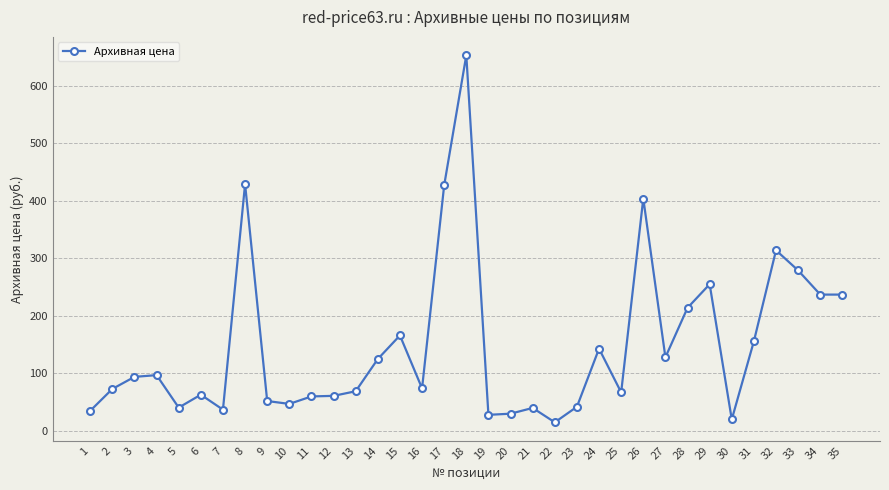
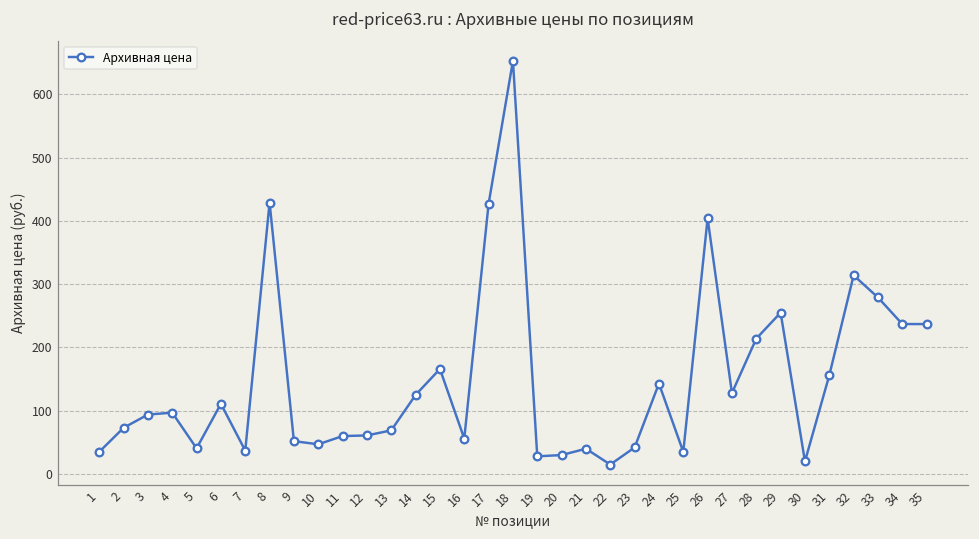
6: 60 -> 110
16: 70 -> 60
25: 70 -> 40
